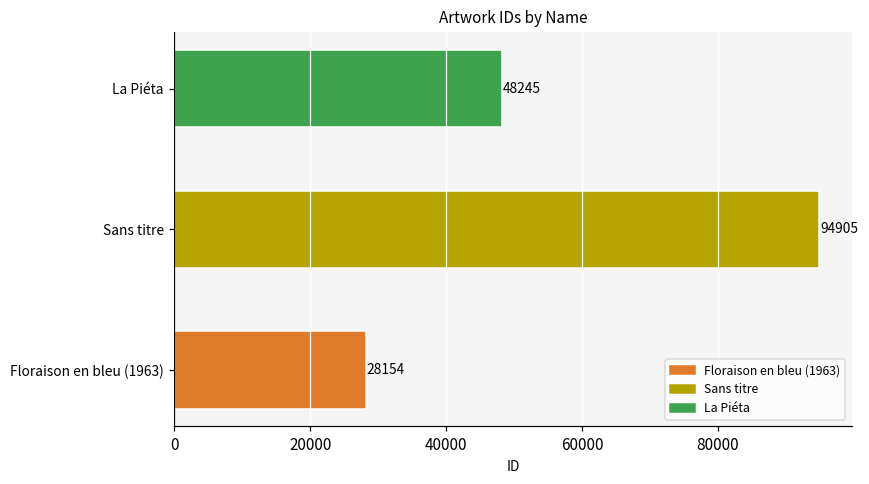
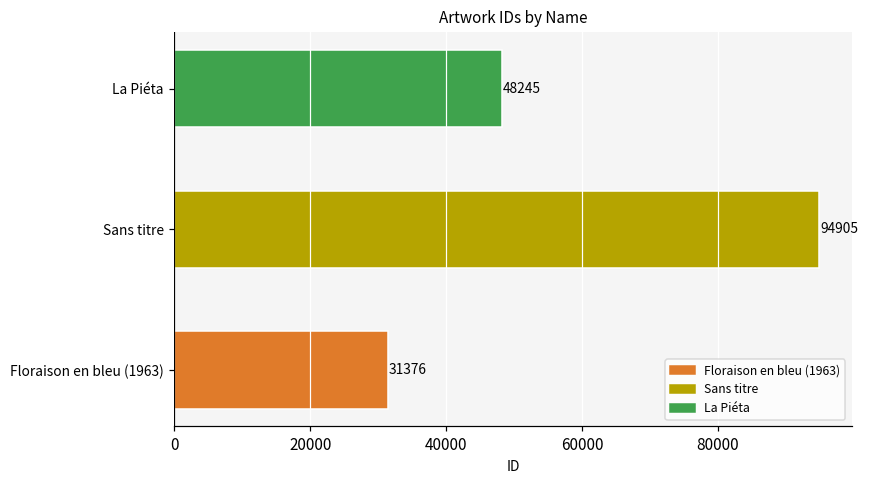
Floraison en bleu (1963): 28154 -> 31376
